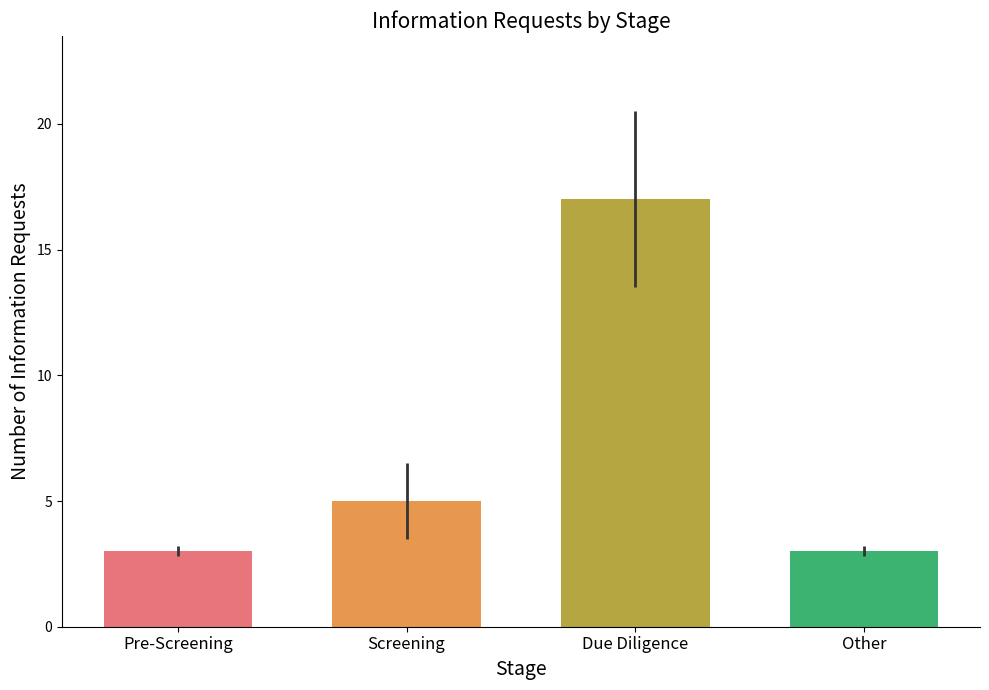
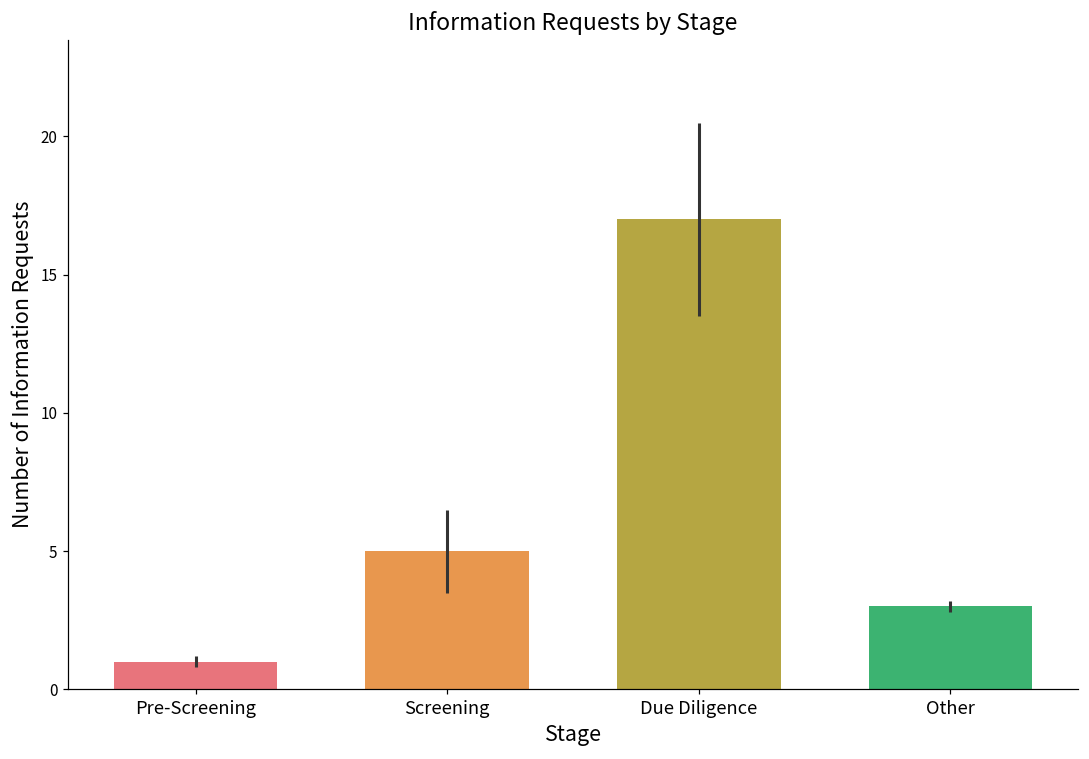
Pre-Screening: 3 -> 1
